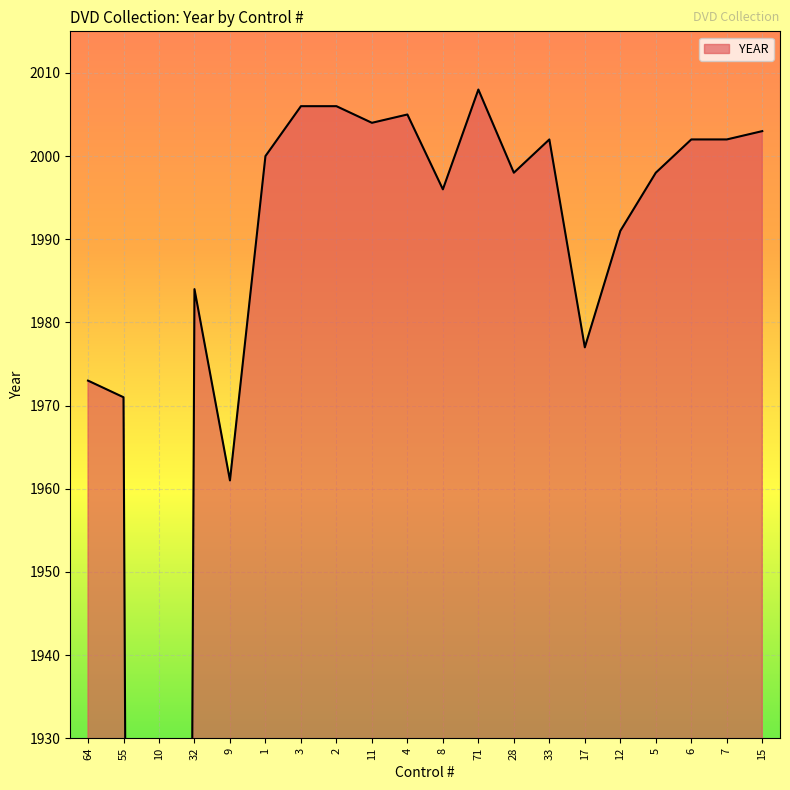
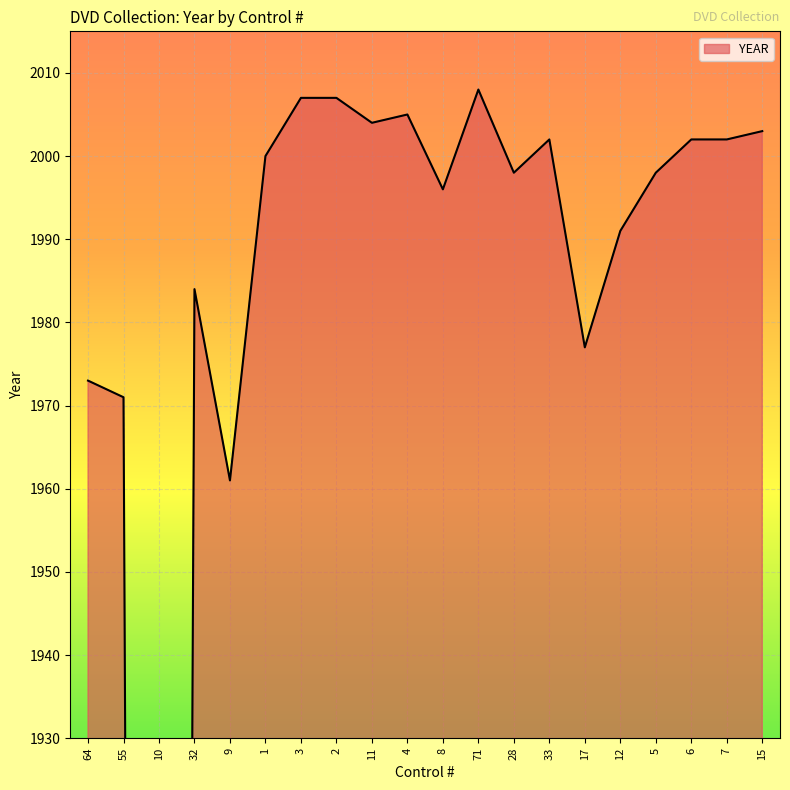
3: 2006 -> 2007
2: 2006 -> 2007
